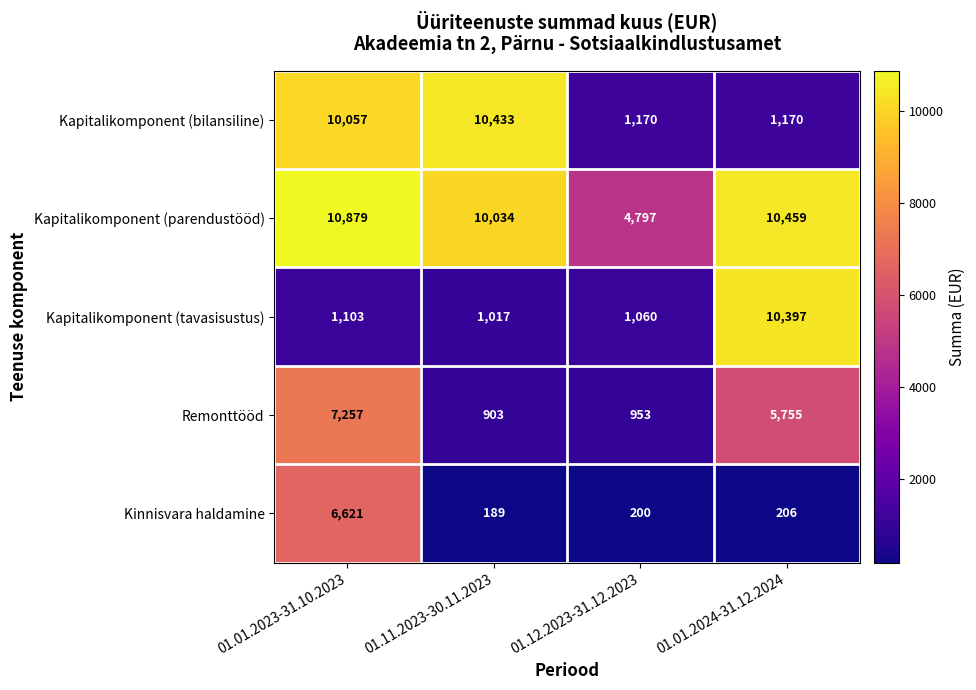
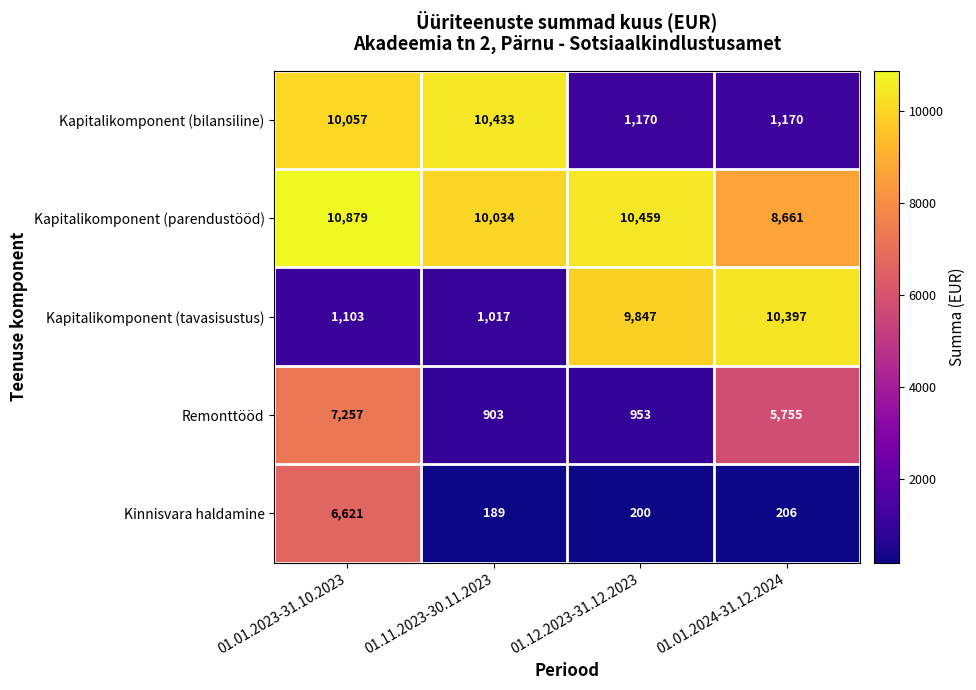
Kapitalikomponent (parendustööd), 01.12.2023-31.12.2023: 4,797 -> 10,459
Kapitalikomponent (parendustööd), 01.01.2024-31.12.2024: 10,459 -> 8,661
Kapitalikomponent (tavasisustus), 01.12.2023-31.12.2023: 1,060 -> 9,847
